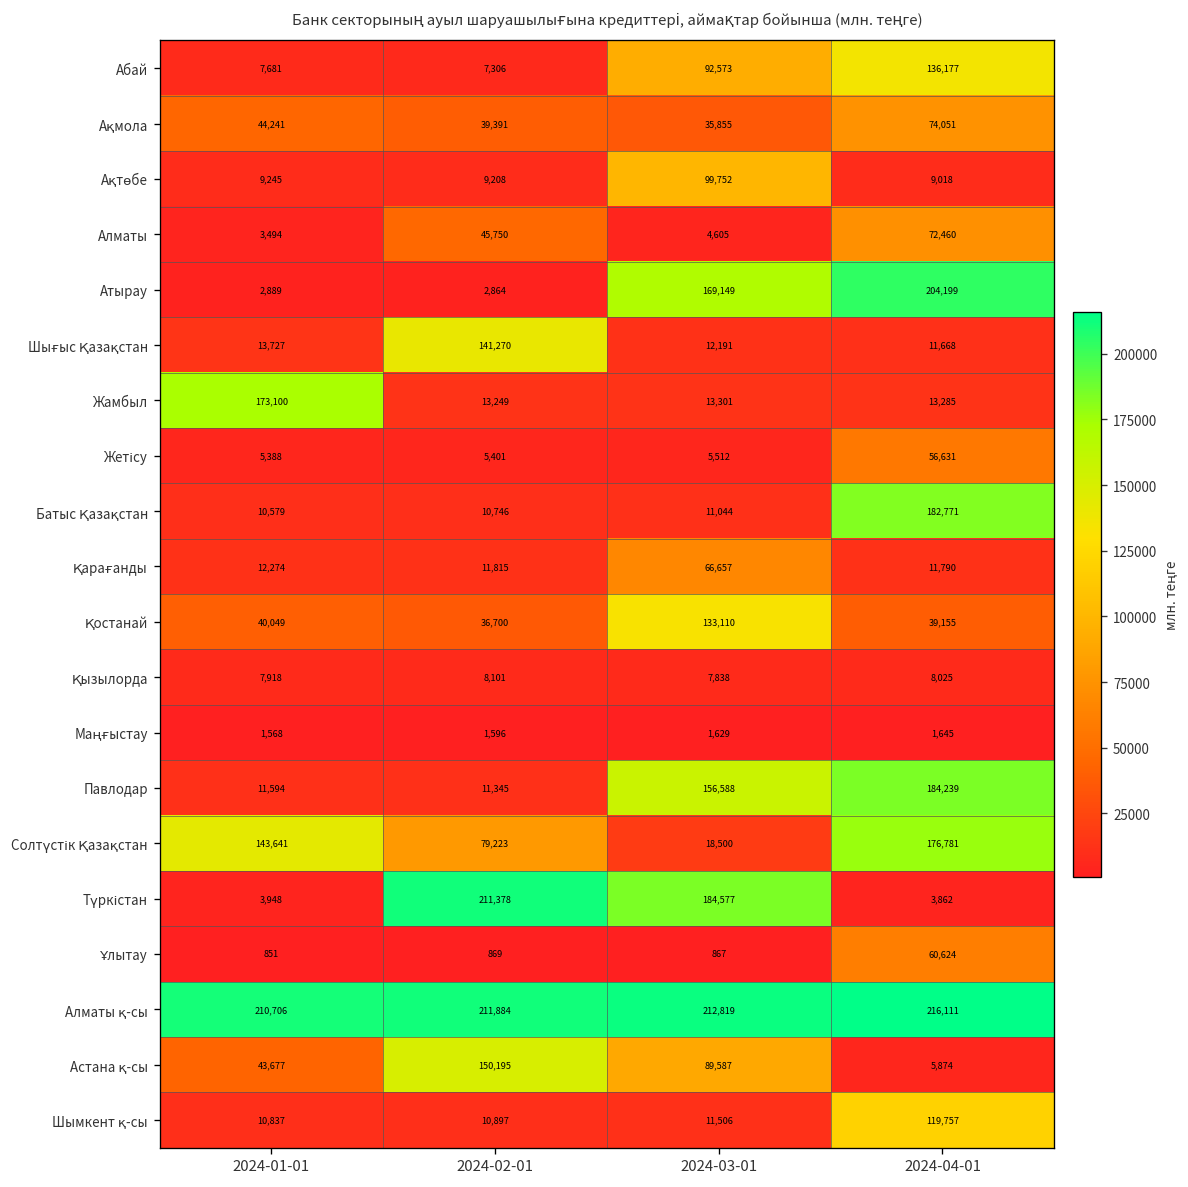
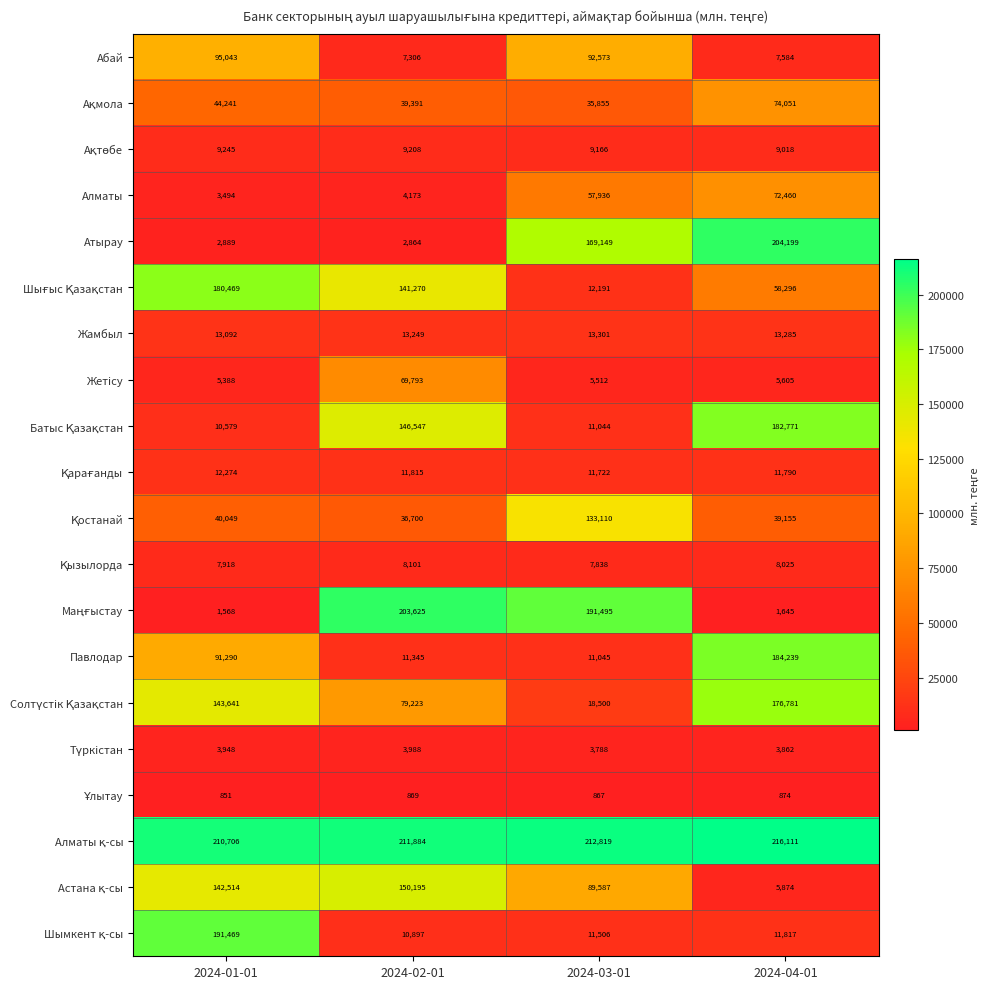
Абай, 2024-01-01: 7,681 -> 95,043
Абай, 2024-04-01: 136,177 -> 7,584
Ақтөбе, 2024-03-01: 99,752 -> 9,166
Алматы, 2024-02-01: 45,750 -> 4,173
Алматы, 2024-03-01: 4,605 -> 57,936
Шығыс Қазақстан, 2024-01-01: 13,727 -> 180,469
Шығыс Қазақстан, 2024-04-01: 11,668 -> 58,296
Жамбыл, 2024-01-01: 173,100 -> 13,092
Жетісу, 2024-02-01: 5,401 -> 69,793
Жетісу, 2024-04-01: 56,631 -> 5,605
Батыс Қазақстан, 2024-02-01: 10,746 -> 146,547
Қарағанды, 2024-03-01: 66,657 -> 11,722
Маңғыстау, 2024-02-01: 1,596 -> 203,625
Маңғыстау, 2024-03-01: 1,629 -> 191,495
Павлодар, 2024-01-01: 11,594 -> 91,290
Павлодар, 2024-03-01: 156,588 -> 11,045
Түркістан, 2024-02-01: 211,378 -> 3,988
Түркістан, 2024-03-01: 184,577 -> 3,788
Ұлытау, 2024-04-01: 60,624 -> 874
Астана қ-сы, 2024-01-01: 43,677 -> 142,514
Шымкент қ-сы, 2024-01-01: 10,837 -> 191,469
Шымкент қ-сы, 2024-04-01: 119,757 -> 11,817
